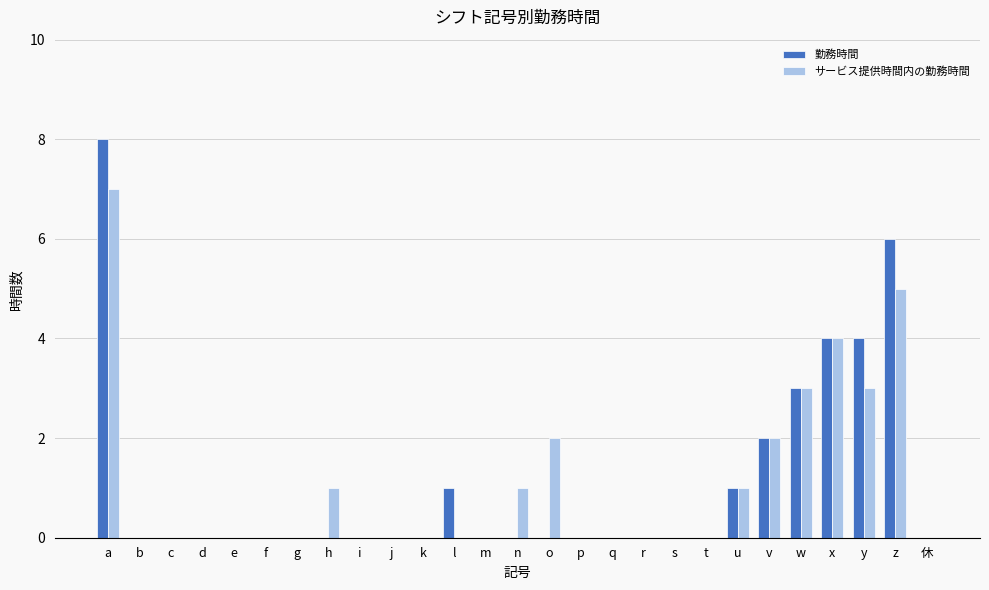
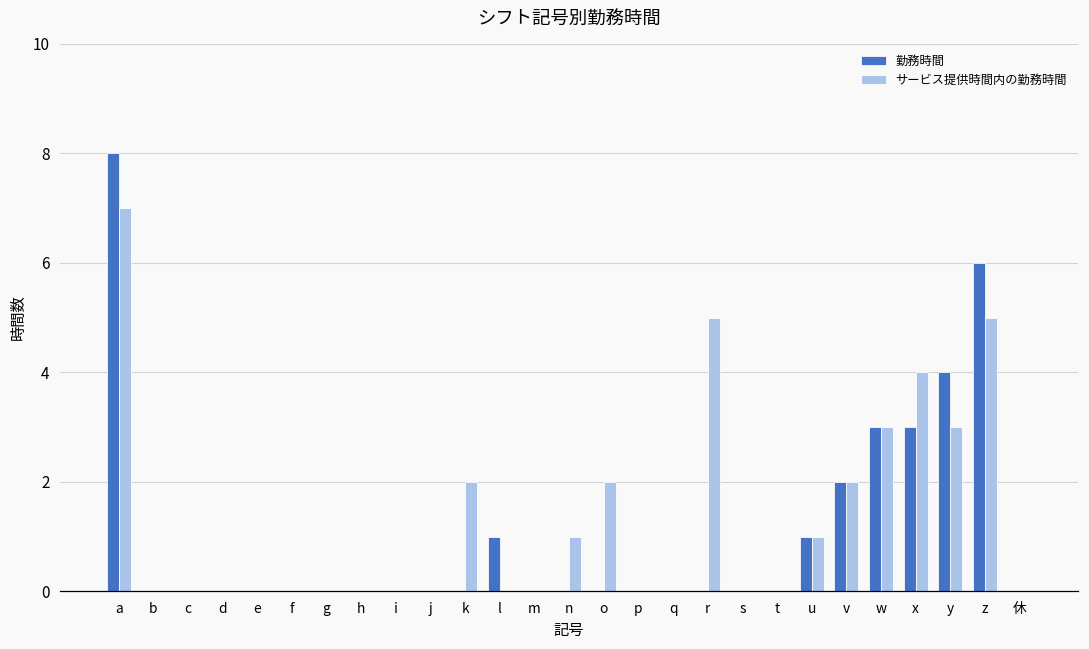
サービス提供時間内の勤務時間, h: 1 -> 0
サービス提供時間内の勤務時間, k: 0 -> 2
サービス提供時間内の勤務時間, r: 0 -> 5
勤務時間, x: 4 -> 3
